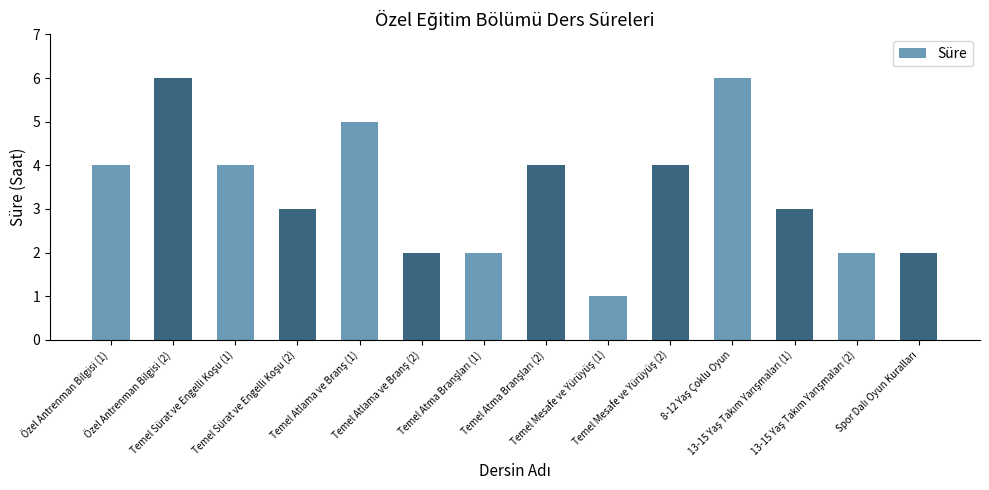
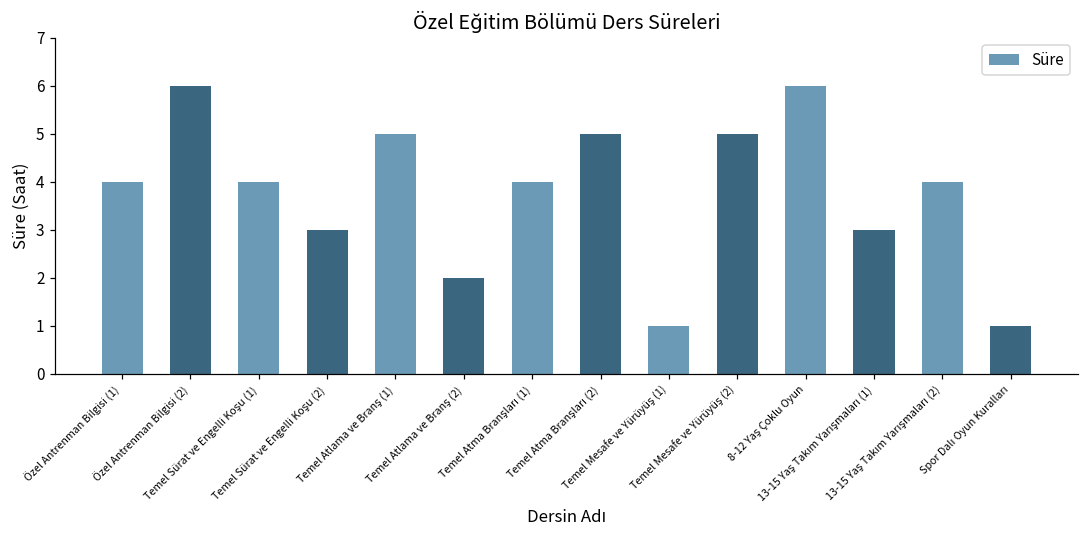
Temel Atma Branşları (1): 2 -> 4
Temel Atma Branşları (2): 4 -> 5
Temel Mesafe ve Yürüyüş (2): 4 -> 5
13-15 Yaş Takım Yarışmaları (2): 2 -> 4
Spor Dalı Oyun Kuralları: 2 -> 1
